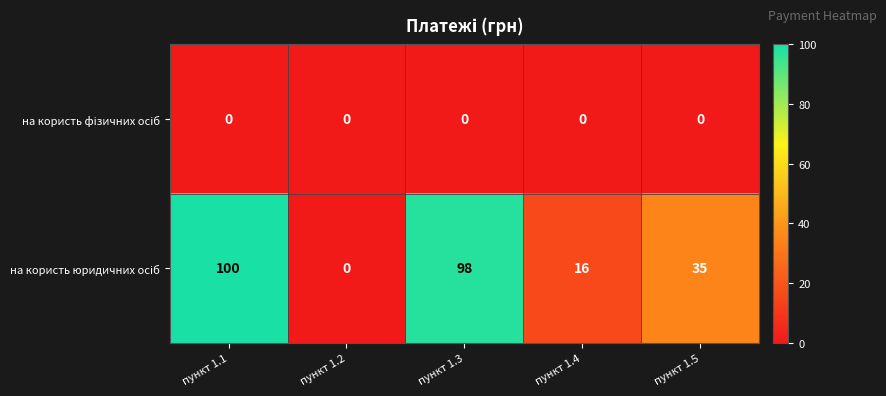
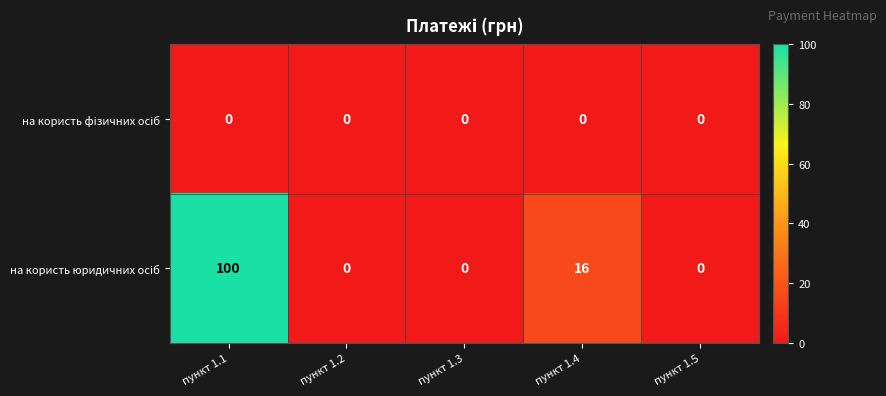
на користь юридичних осіб, пункт 1.3: 98 -> 0
на користь юридичних осіб, пункт 1.5: 35 -> 0
